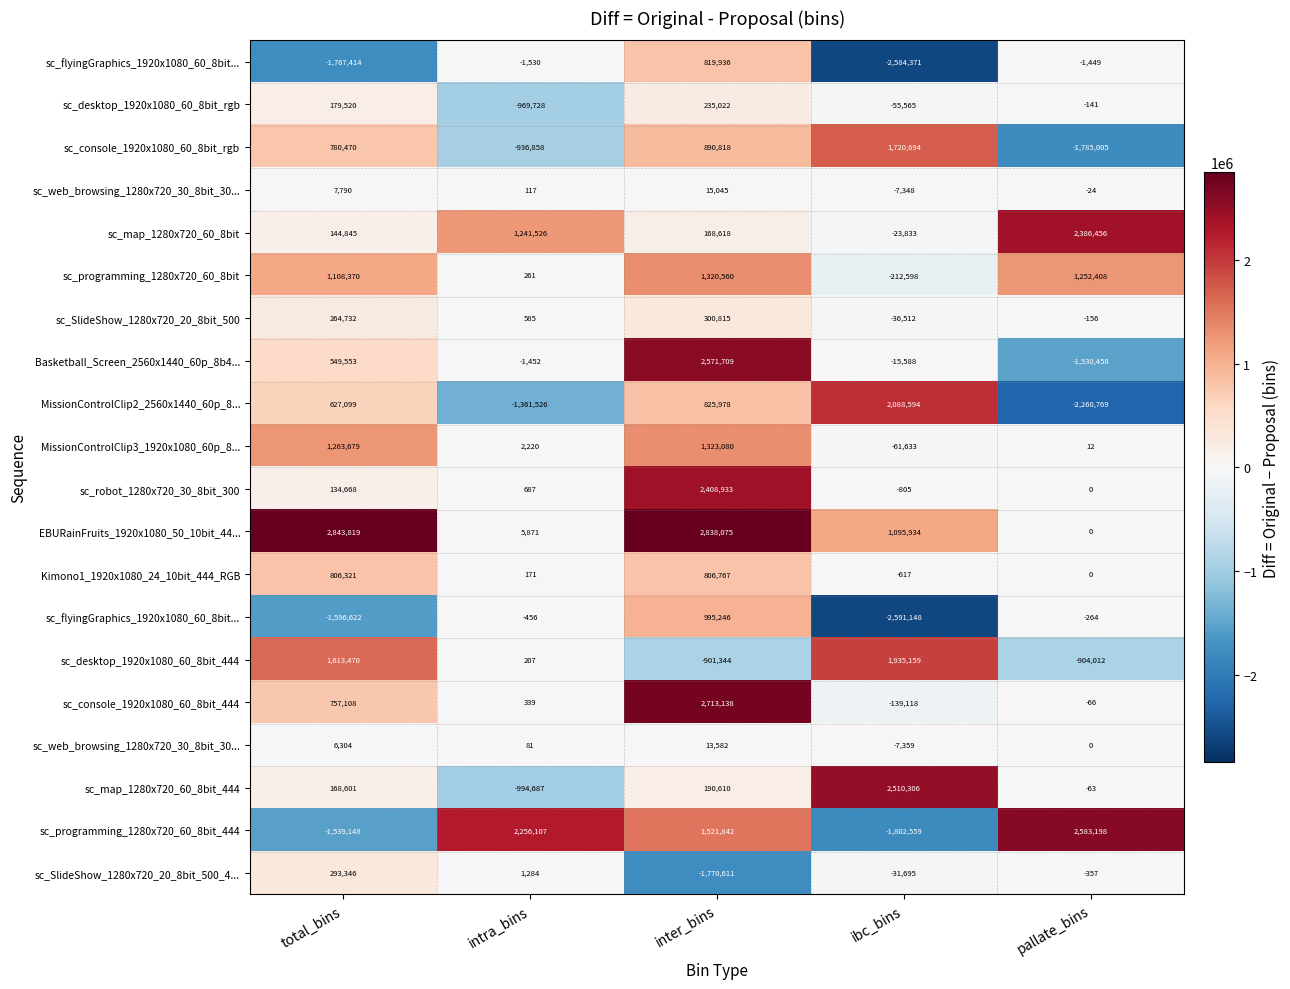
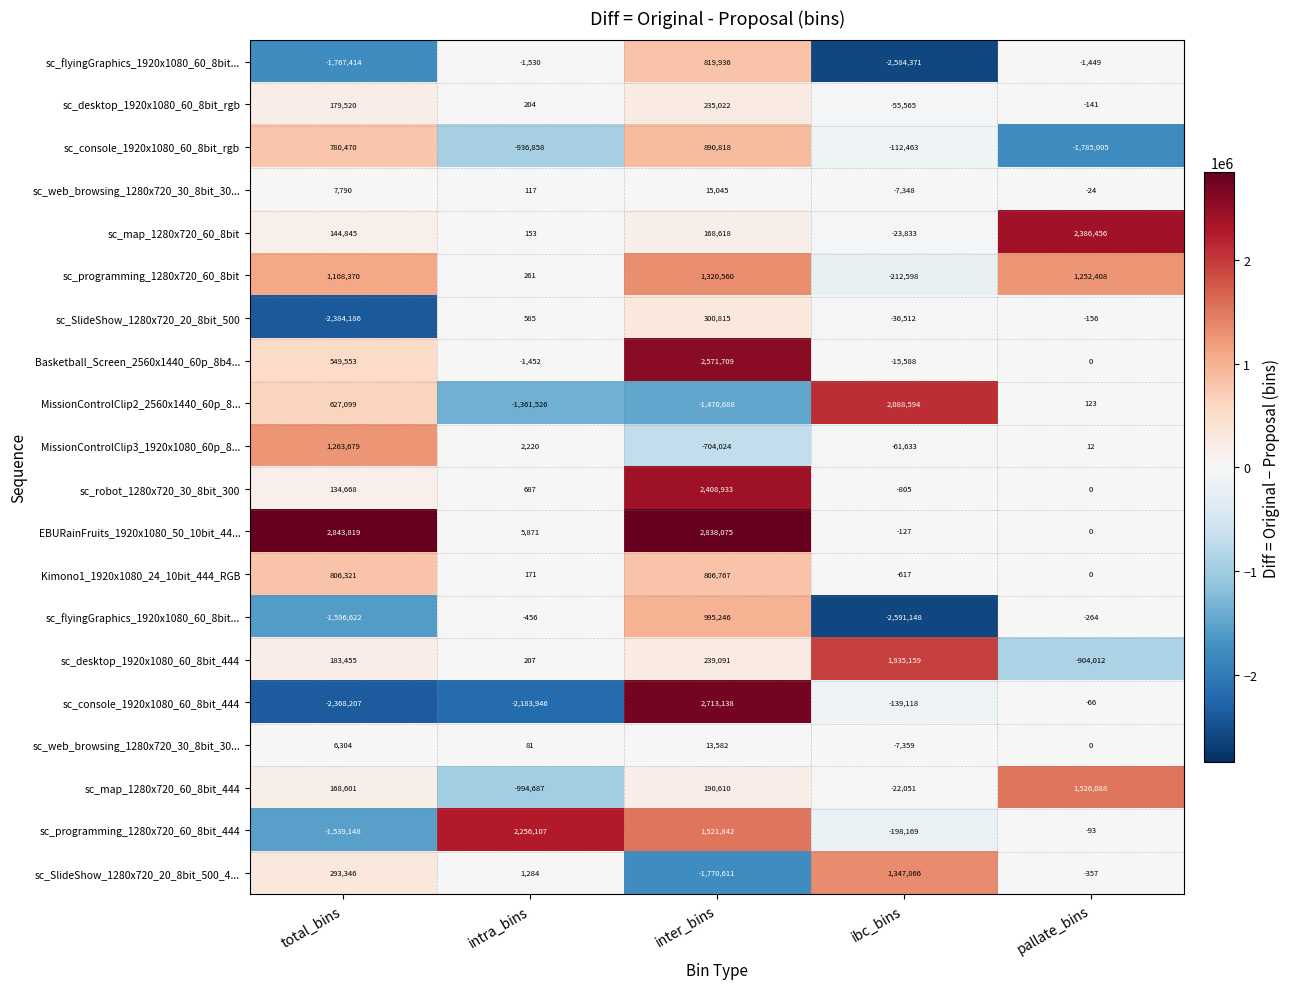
sc_desktop_1920x1080_60_8bit_rgb, intra_bins: -969,728 -> 204
sc_console_1920x1080_60_8bit_rgb, ibc_bins: 1,720,694 -> -112,463
sc_map_1280x720_60_8bit, intra_bins: 1,241,526 -> 153
sc_SlideShow_1280x720_20_8bit_500, total_bins: 264,732 -> -2,384,186
Basketball_Screen_2560x1440_60p_8b4..., pallate_bins: -1,530,458 -> 0
MissionControlClip2_2560x1440_60p_8..., inter_bins: 825,978 -> -1,470,688
MissionControlClip2_2560x1440_60p_8..., pallate_bins: -2,260,769 -> 123
MissionControlClip3_1920x1080_60p_8..., inter_bins: 1,323,080 -> -704,024
EBURainFruits_1920x1080_50_10bit_44..., ibc_bins: 1,095,934 -> -127
sc_desktop_1920x1080_60_8bit_444, total_bins: 1,613,470 -> 183,455
sc_desktop_1920x1080_60_8bit_444, inter_bins: -901,344 -> 239,091
sc_console_1920x1080_60_8bit_444, total_bins: 757,108 -> -2,368,207
sc_console_1920x1080_60_8bit_444, intra_bins: 339 -> -2,183,946
sc_map_1280x720_60_8bit_444, ibc_bins: 2,510,306 -> -22,051
sc_map_1280x720_60_8bit_444, pallate_bins: -63 -> 1,526,088
sc_programming_1280x720_60_8bit_444, ibc_bins: -1,802,559 -> -198,169
sc_programming_1280x720_60_8bit_444, pallate_bins: 2,583,198 -> -93
sc_SlideShow_1280x720_20_8bit_500_4..., ibc_bins: -31,695 -> 1,347,866
